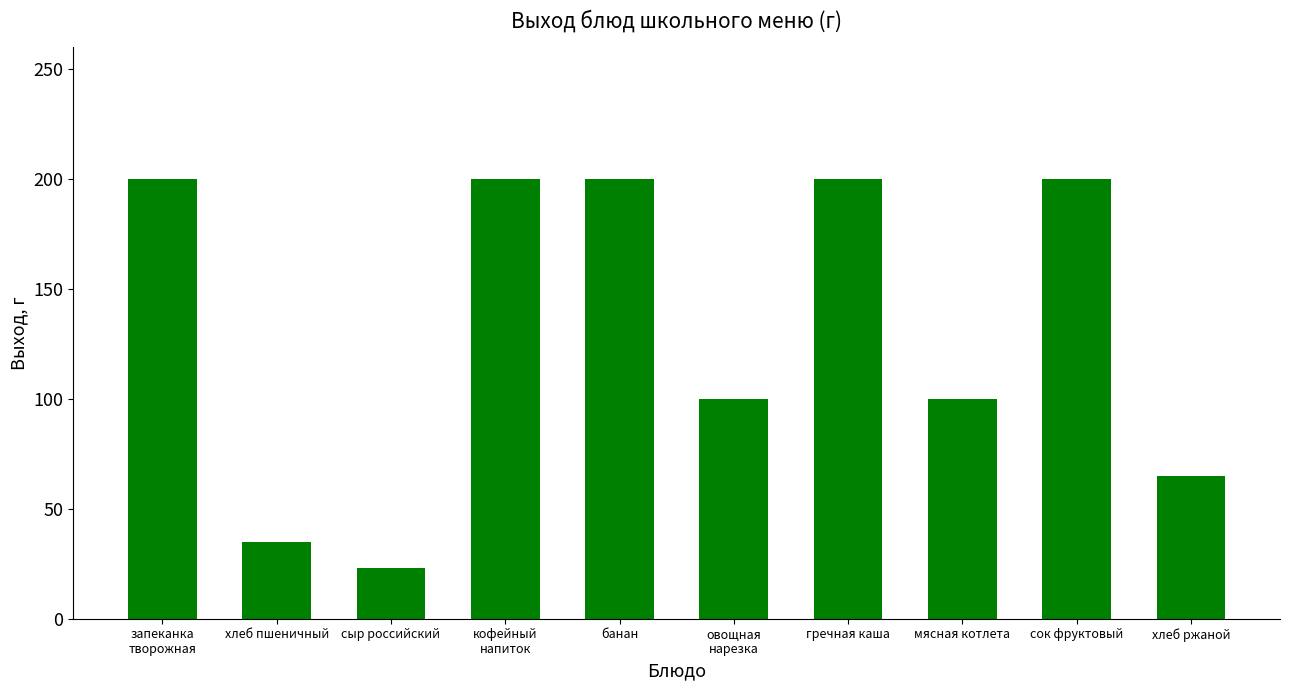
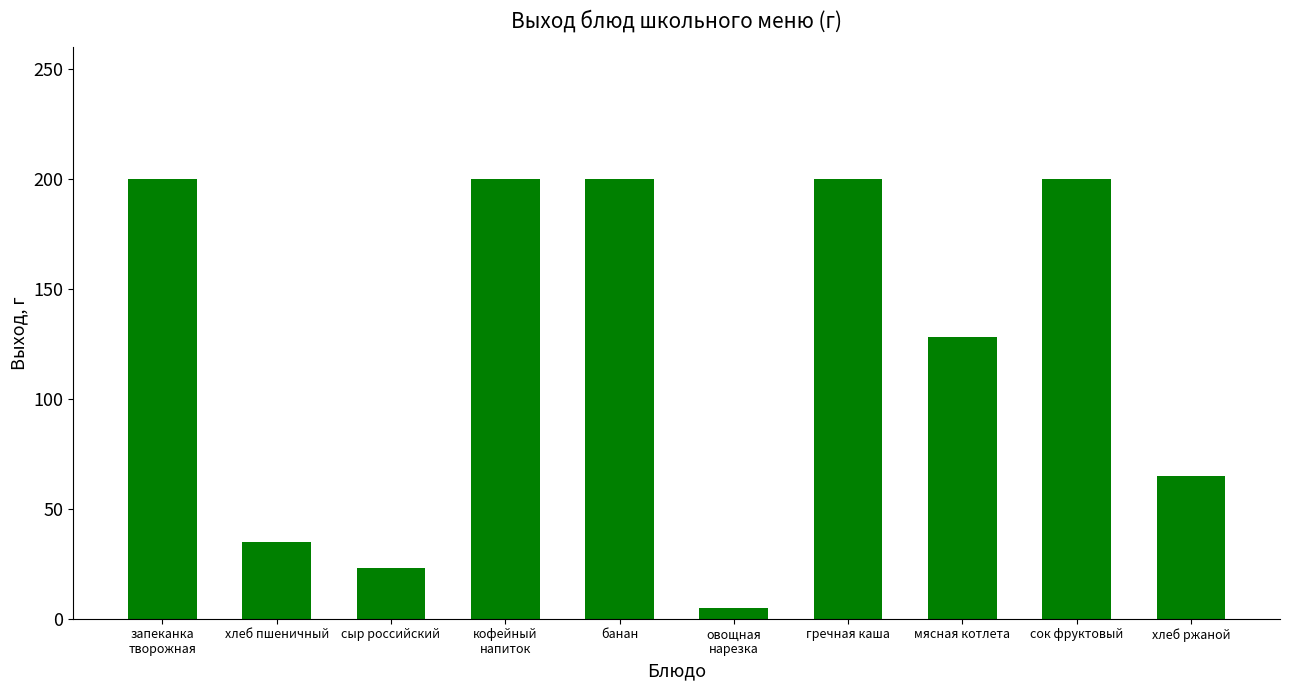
овощная нарезка: 100 -> 5
мясная котлета: 100 -> 128
